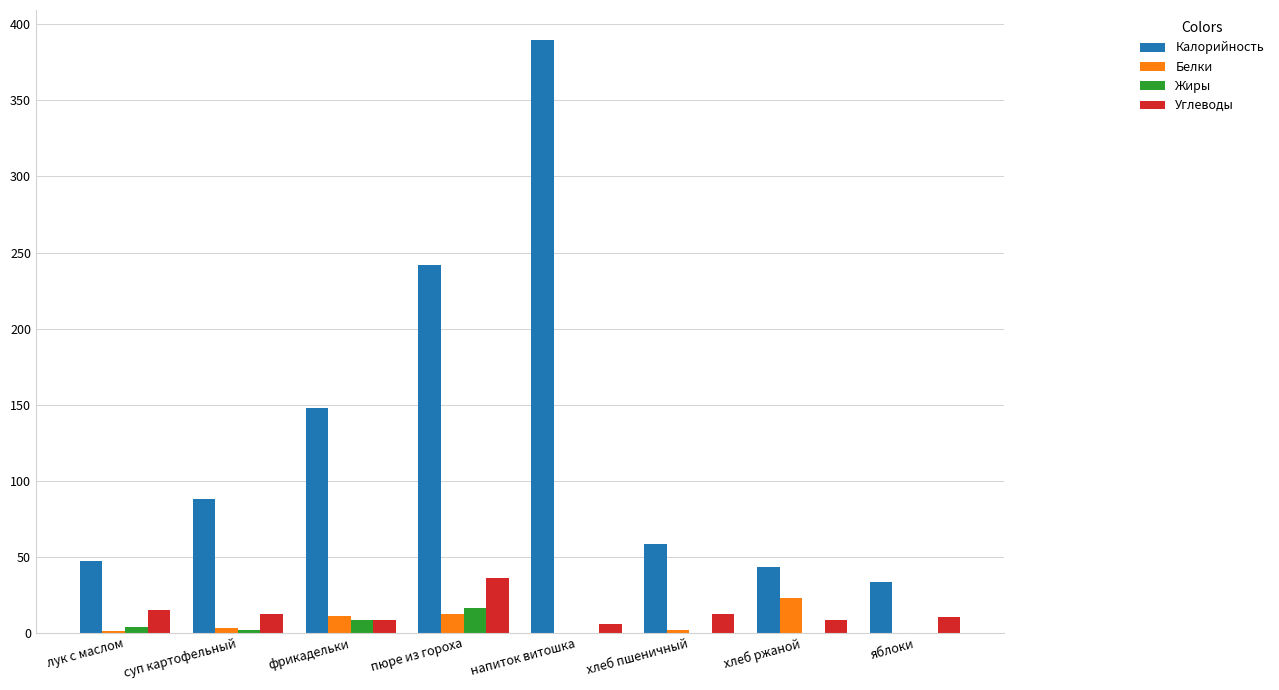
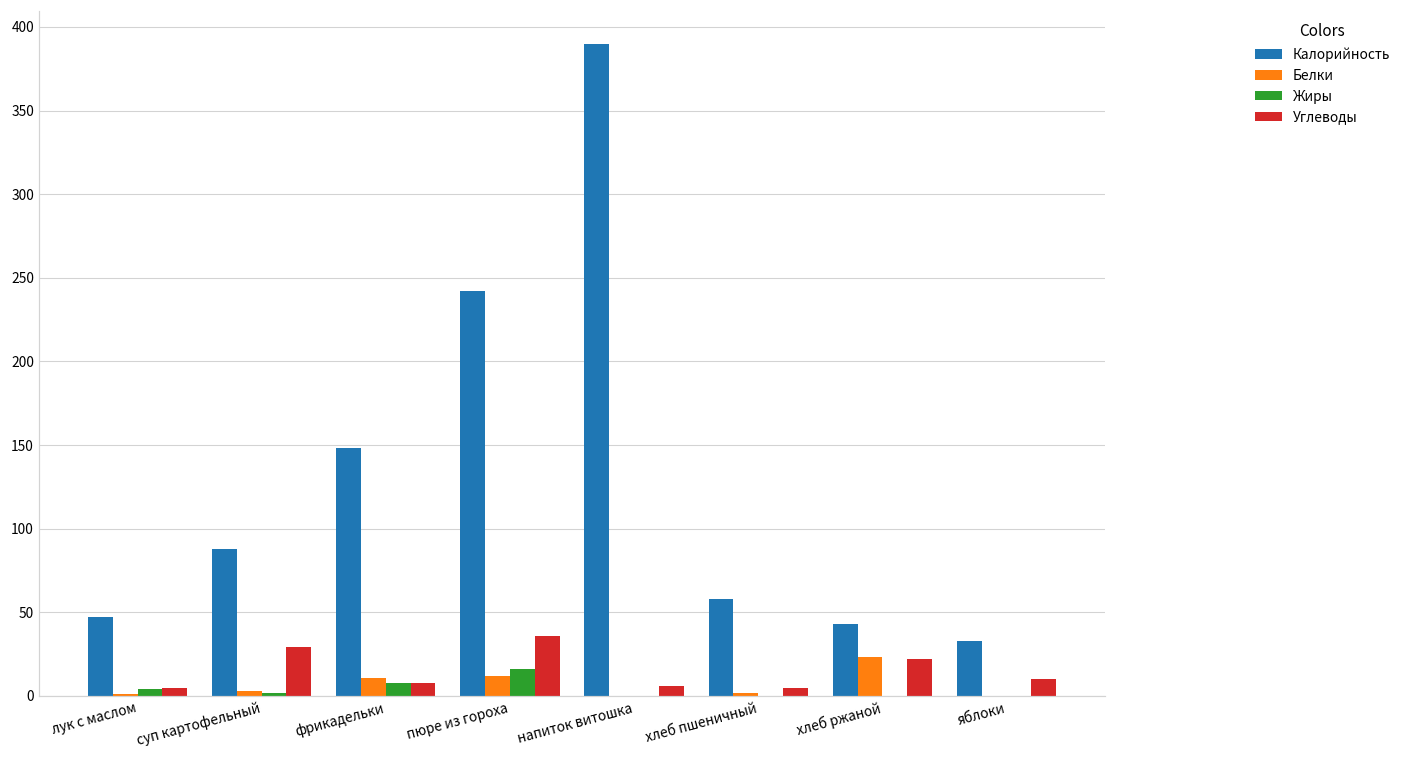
Углеводы, лук с маслом: 15 -> 5
Углеводы, суп картофельный: 12 -> 29
Углеводы, хлеб пшеничный: 12 -> 5
Углеводы, хлеб ржаной: 8 -> 22
